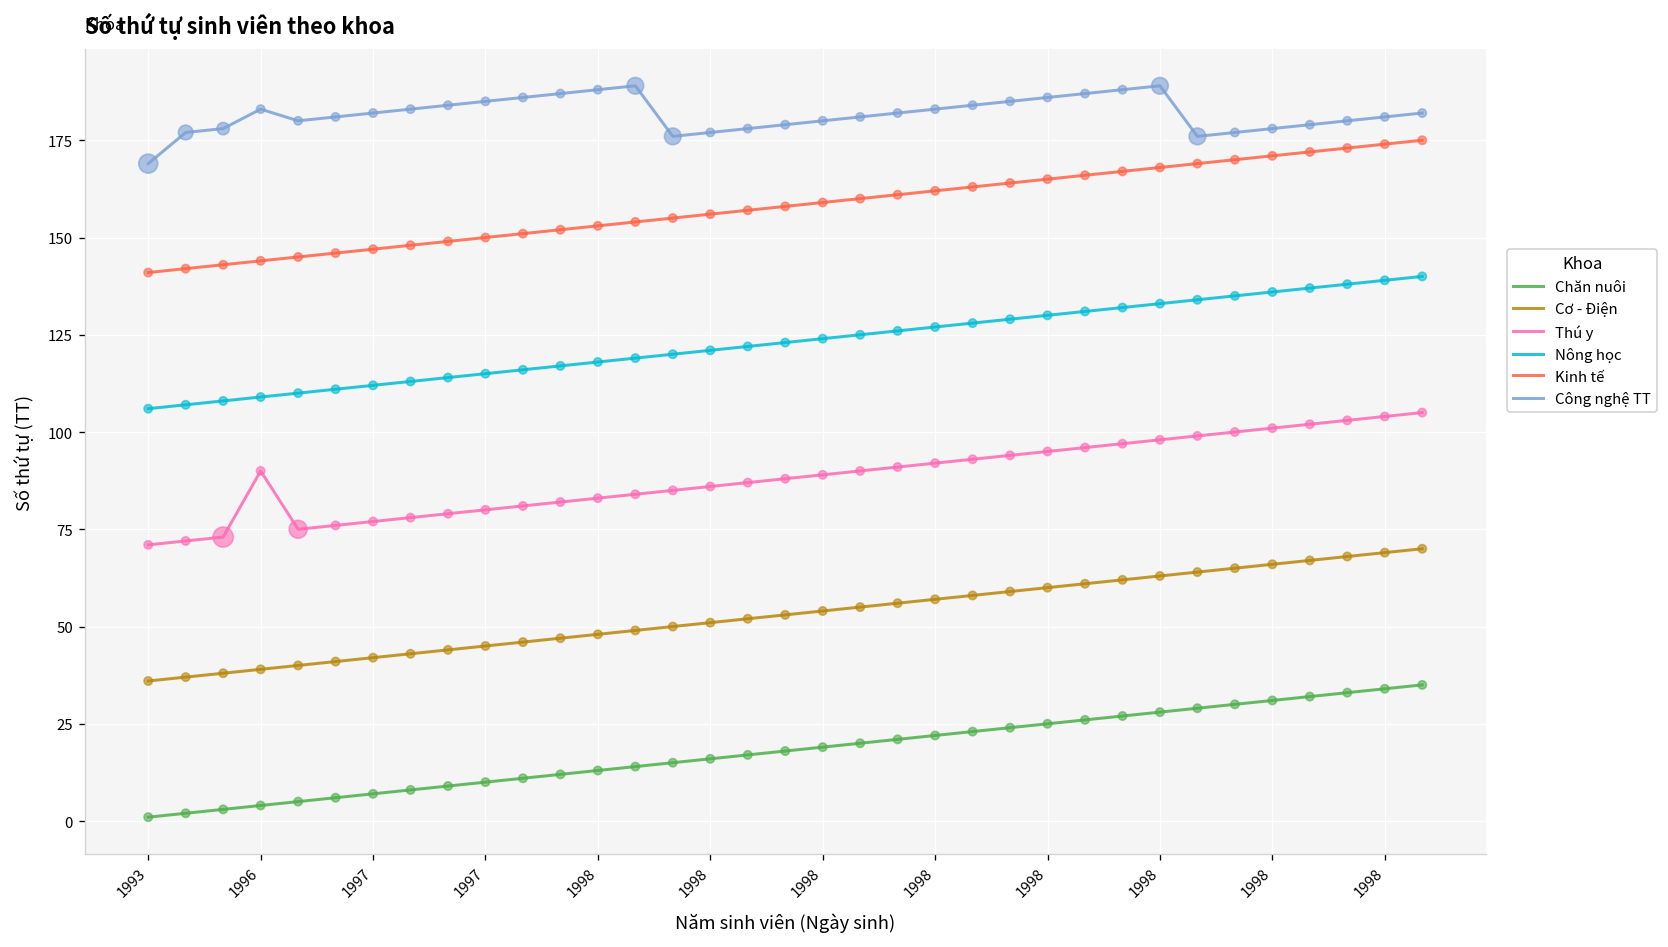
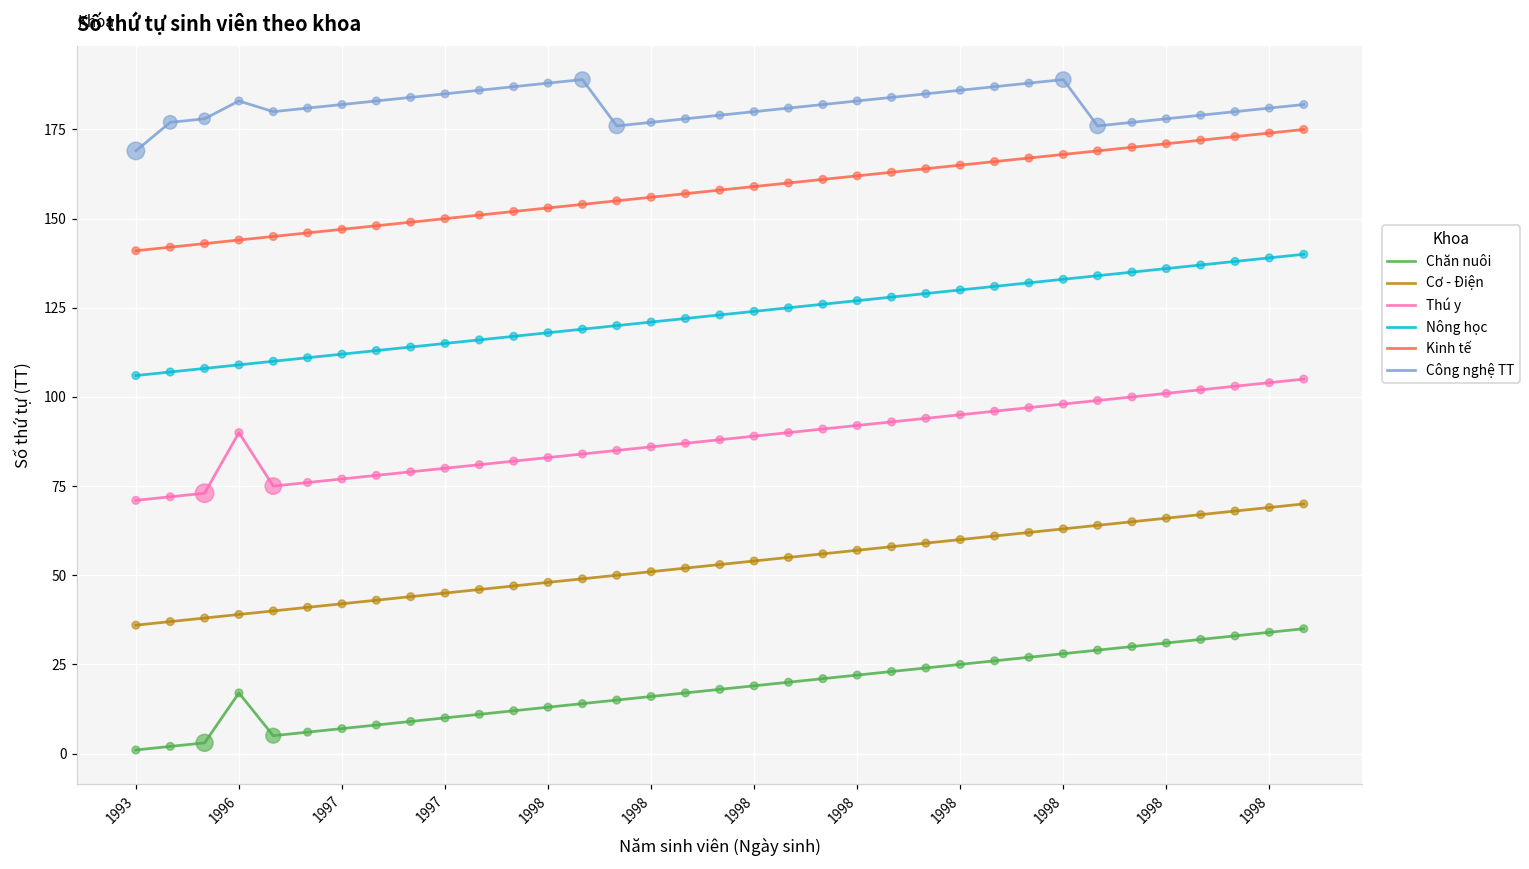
Chăn nuôi, 1996: 4 -> 17
